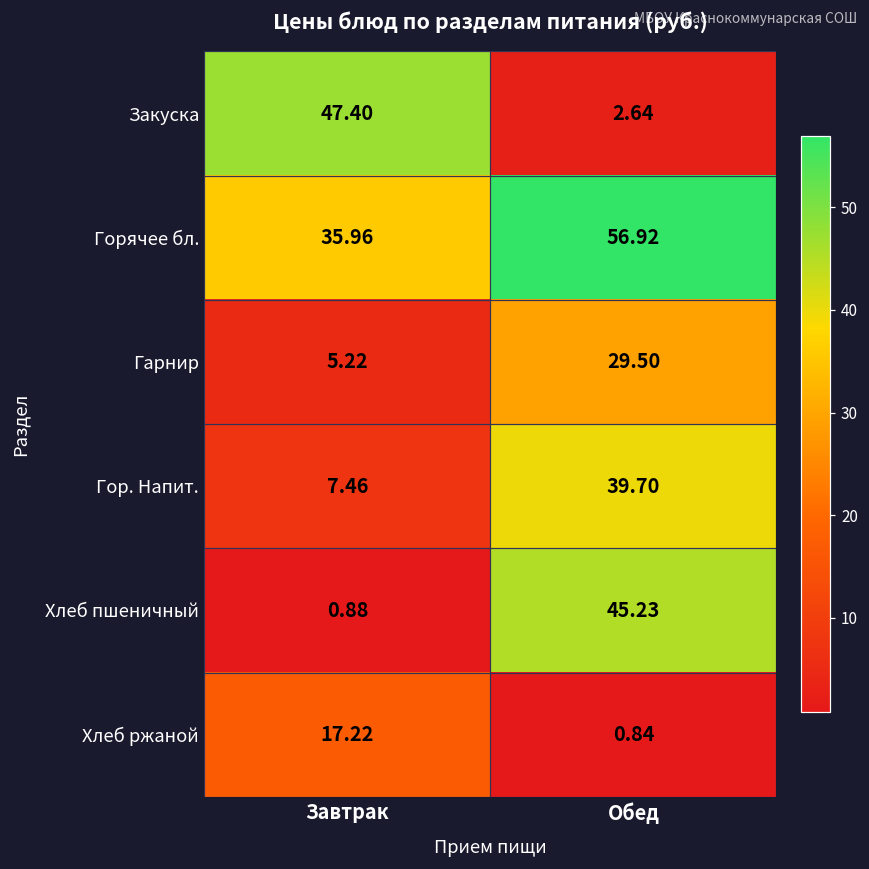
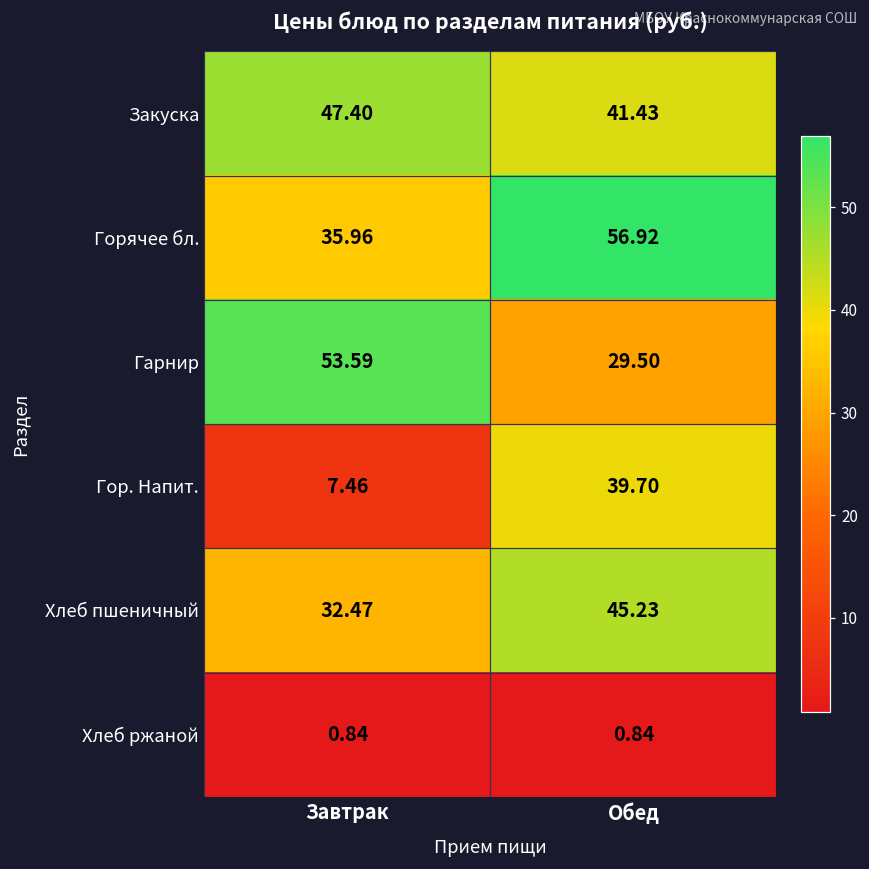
Закуска, Обед: 2.64 -> 41.43
Гарнир, Завтрак: 5.22 -> 53.59
Хлеб пшеничный, Завтрак: 0.88 -> 32.47
Хлеб ржаной, Завтрак: 17.22 -> 0.84
